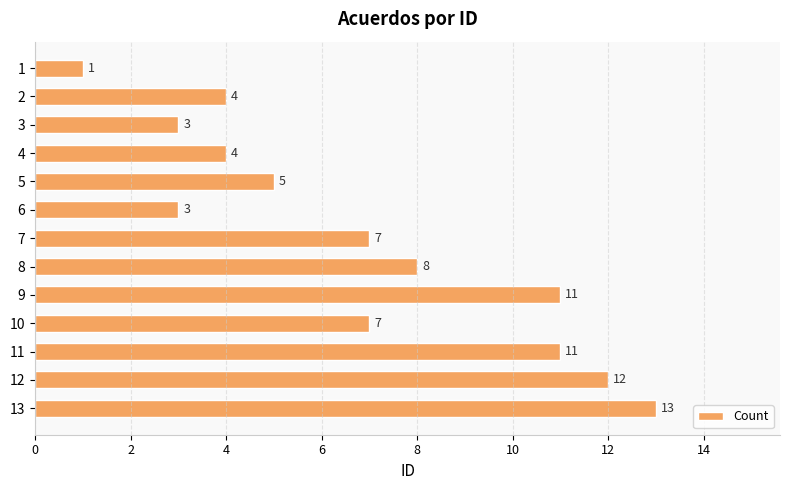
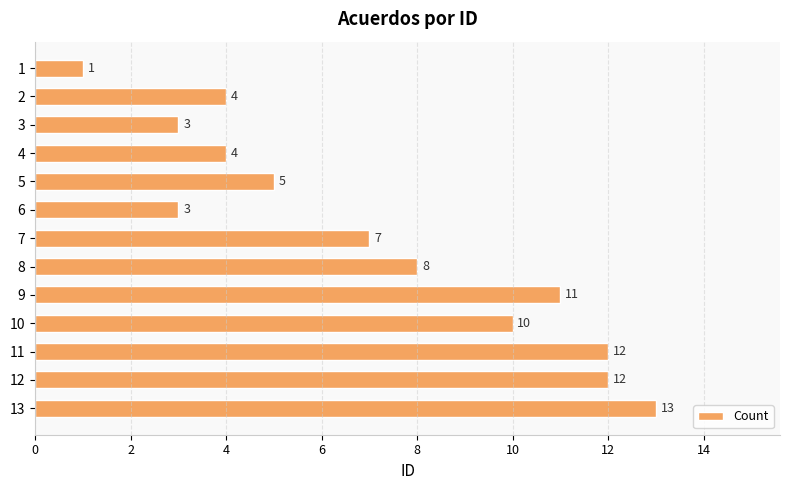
10: 7 -> 10
11: 11 -> 12
